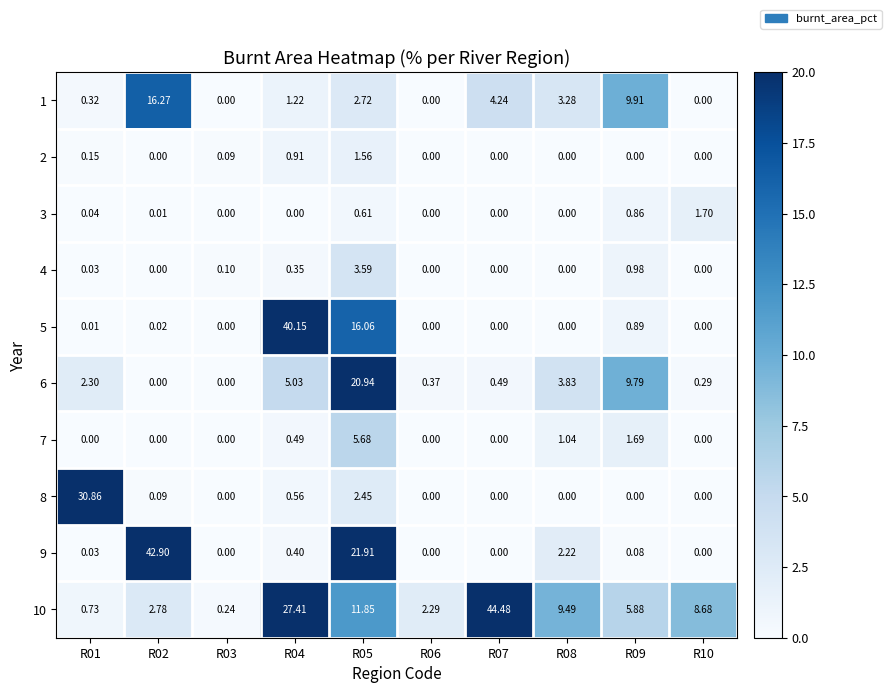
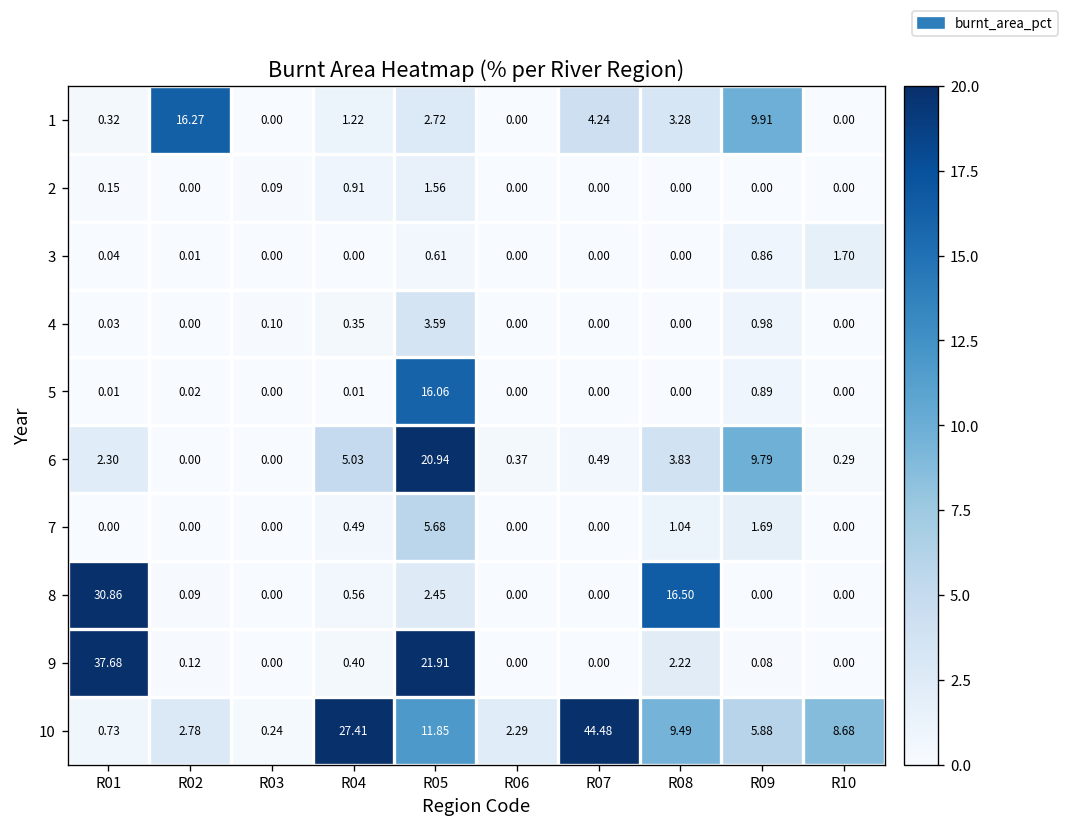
5, R04: 40.15 -> 0.01
8, R08: 0.00 -> 16.50
9, R01: 0.03 -> 37.68
9, R02: 42.90 -> 0.12
